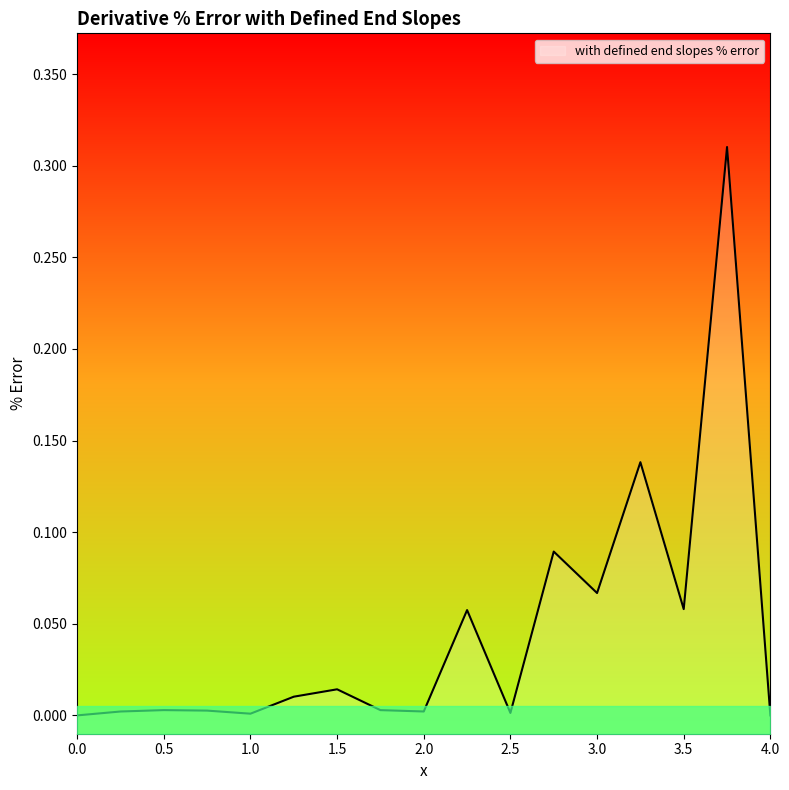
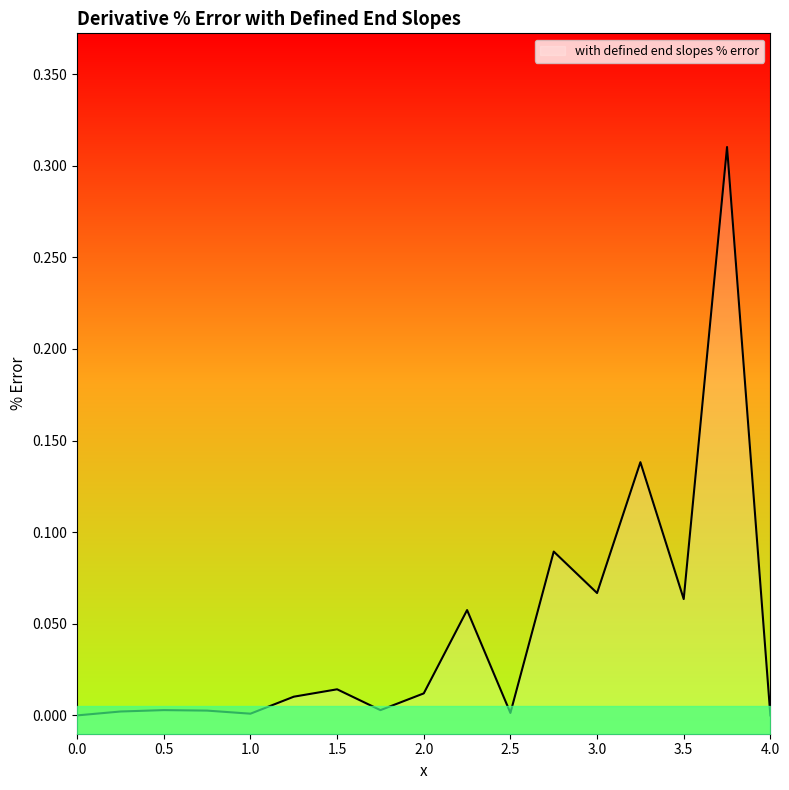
with defined end slopes % error, 2.0: 0.002 -> 0.012
with defined end slopes % error, 3.5: 0.058 -> 0.063
